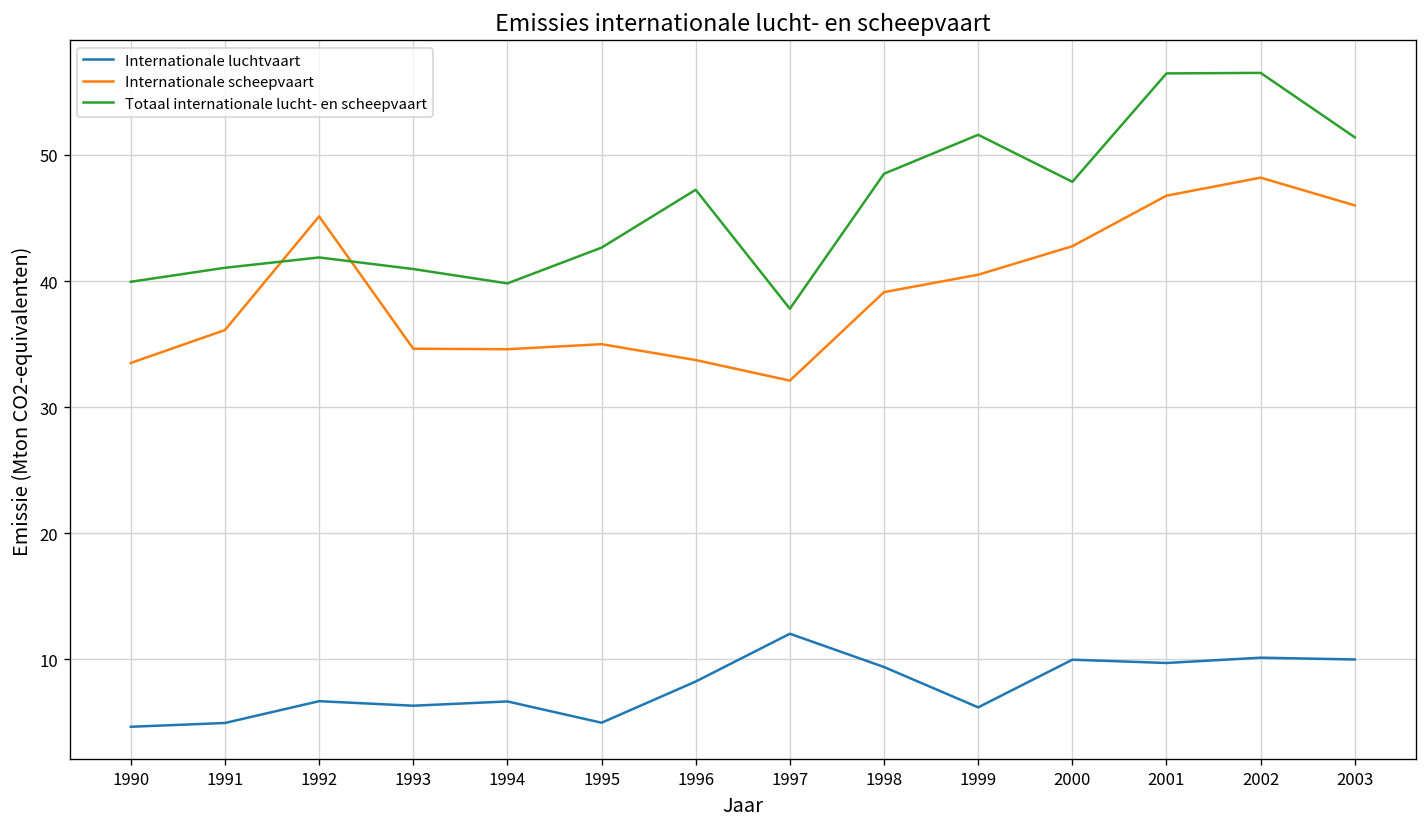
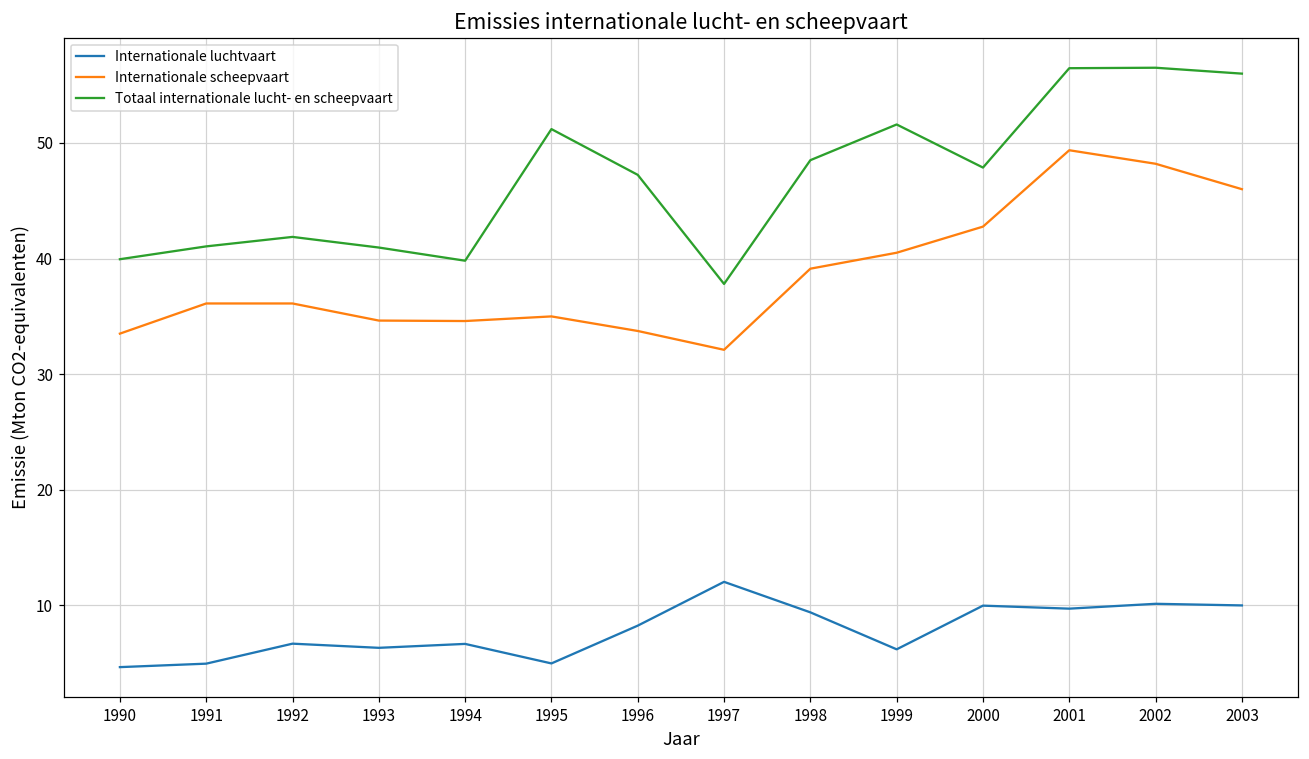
Internationale scheepvaart, 1992: 45.1 -> 36.1
Totaal internationale lucht- en scheepvaart, 1995: 42.7 -> 51.2
Internationale scheepvaart, 2001: 46.8 -> 49.4
Totaal internationale lucht- en scheepvaart, 2003: 51.4 -> 56.0
